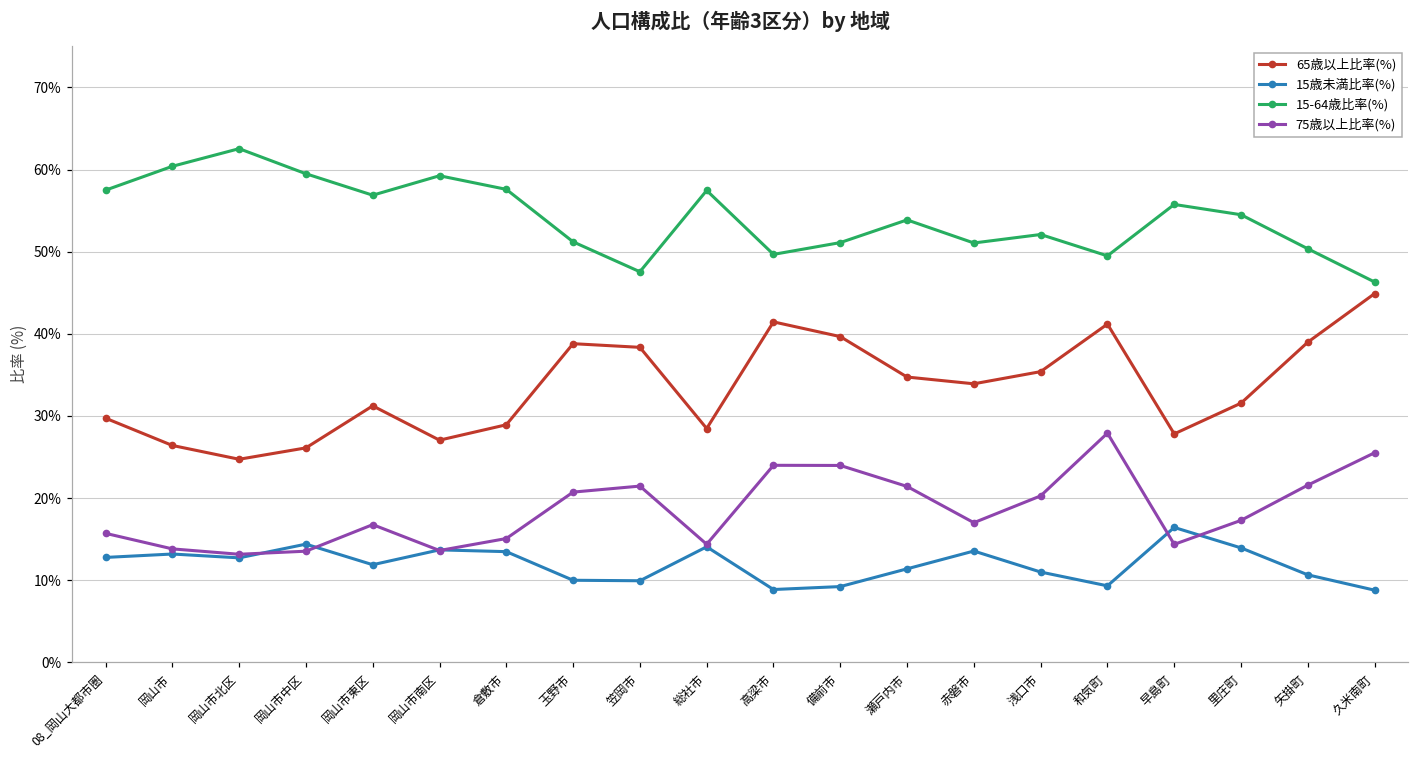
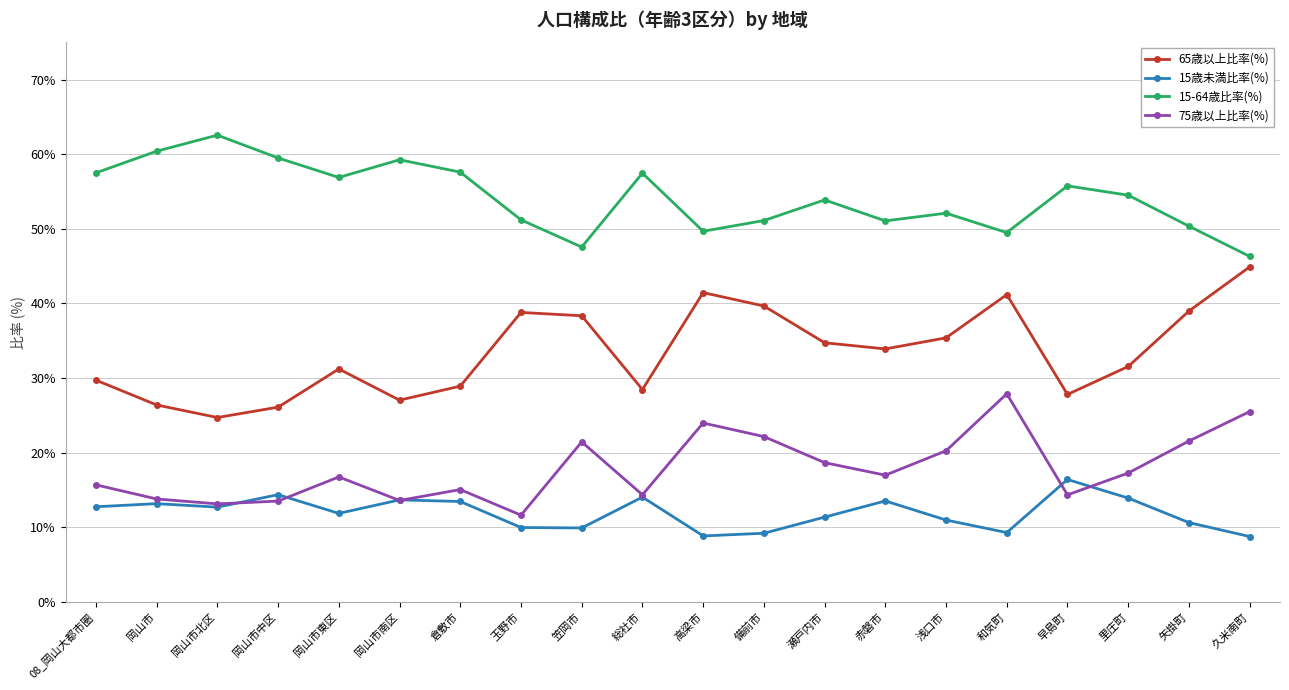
75歳以上比率(%), 玉野市: 21% -> 12%
75歳以上比率(%), 備前市: 24% -> 22%
75歳以上比率(%), 瀬戸内市: 21% -> 19%
